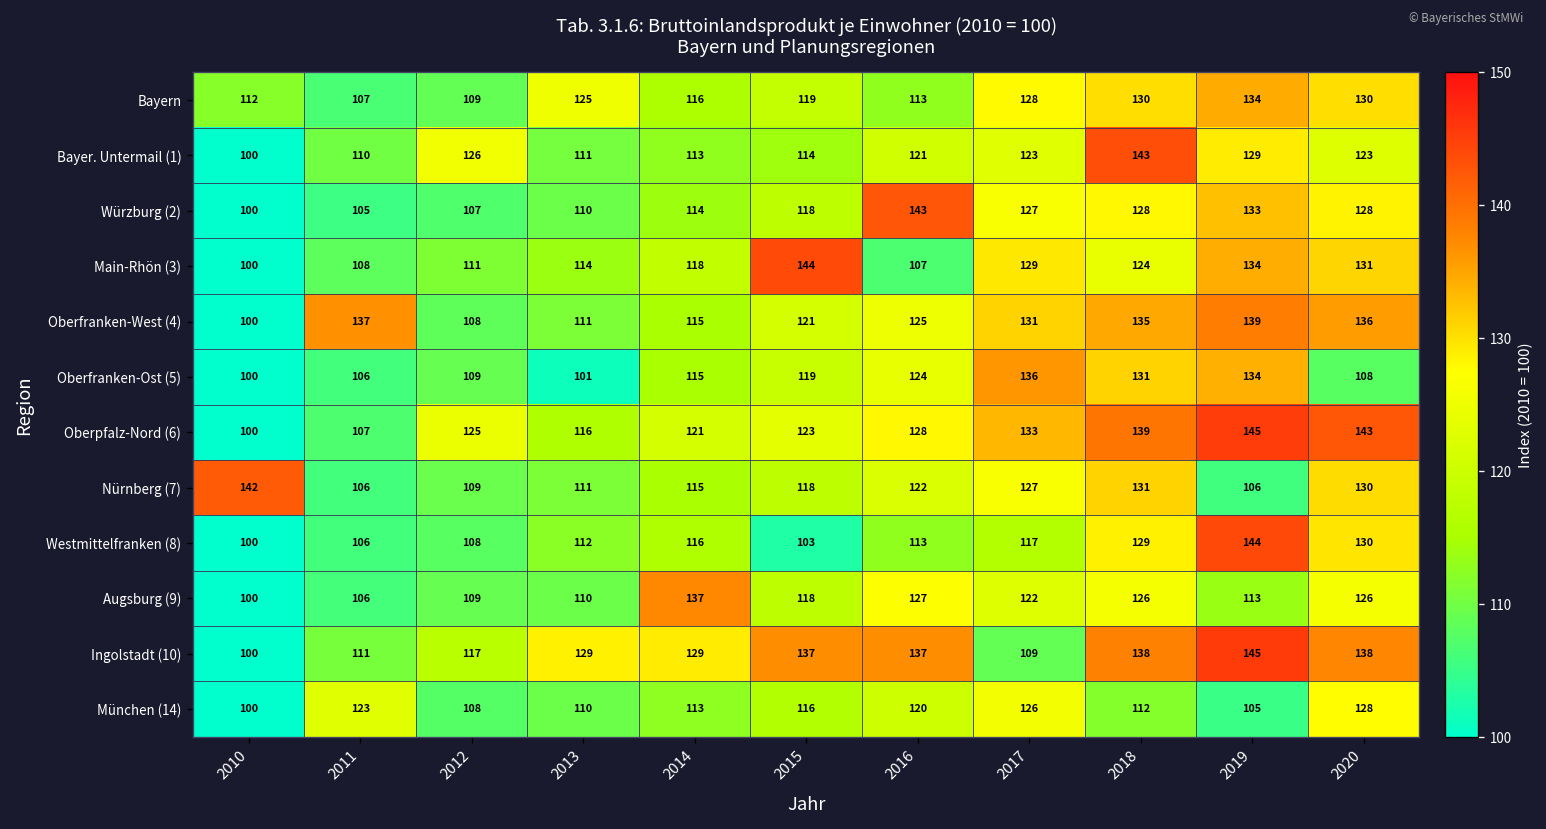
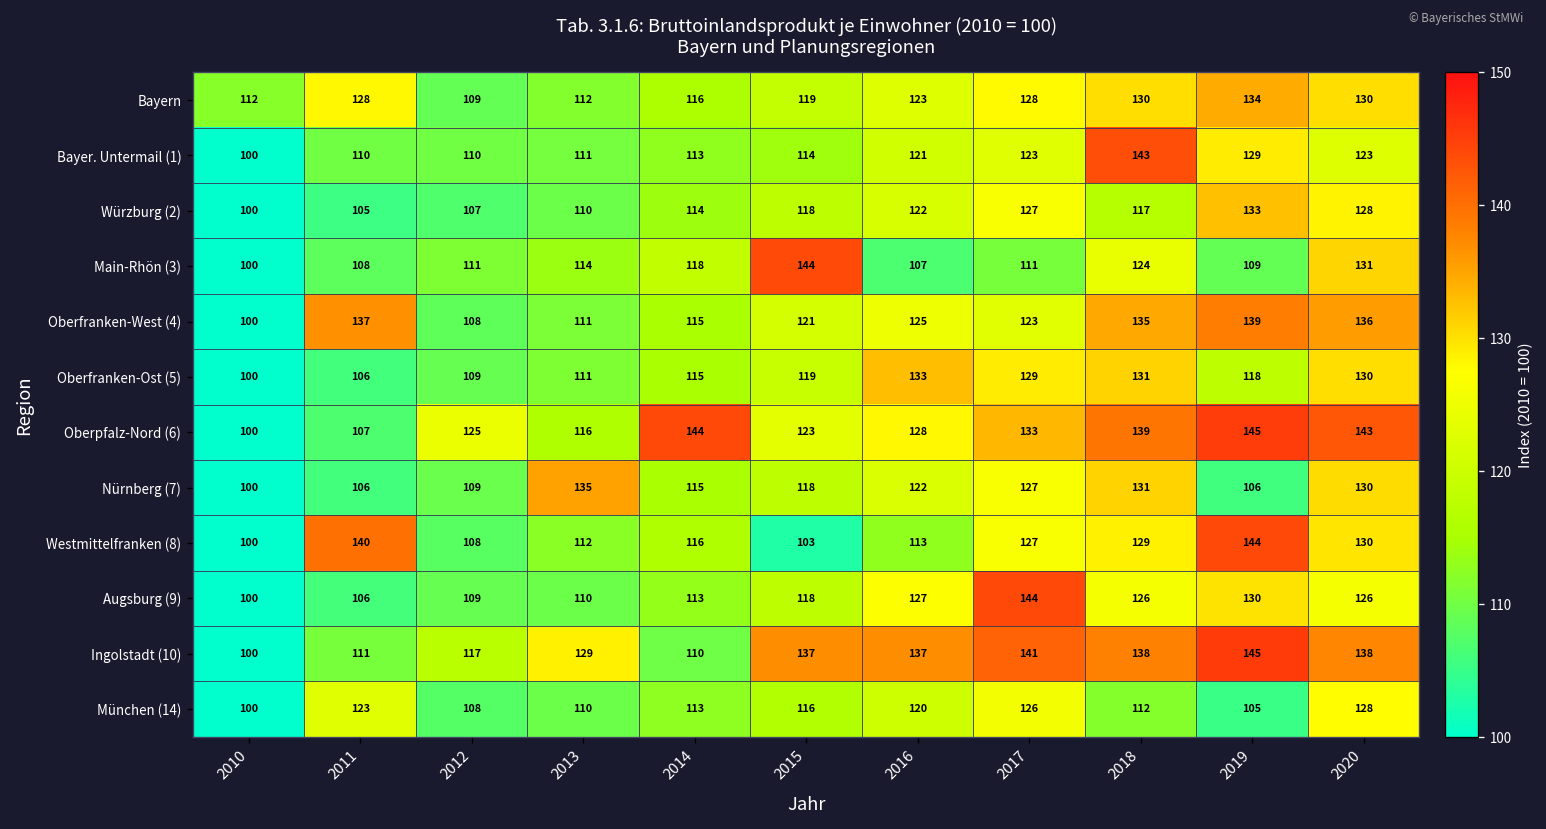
Bayern, 2011: 107 -> 128
Bayern, 2013: 125 -> 112
Bayern, 2016: 113 -> 123
Bayer. Untermail (1), 2012: 126 -> 110
Würzburg (2), 2016: 143 -> 122
Würzburg (2), 2018: 128 -> 117
Main-Rhön (3), 2017: 129 -> 111
Main-Rhön (3), 2019: 134 -> 109
Oberfranken-West (4), 2017: 131 -> 123
Oberfranken-Ost (5), 2013: 101 -> 111
Oberfranken-Ost (5), 2016: 124 -> 133
Oberfranken-Ost (5), 2017: 136 -> 129
Oberfranken-Ost (5), 2019: 134 -> 118
Oberfranken-Ost (5), 2020: 108 -> 130
Oberpfalz-Nord (6), 2014: 121 -> 144
Nürnberg (7), 2010: 142 -> 100
Nürnberg (7), 2013: 111 -> 135
Westmittelfranken (8), 2011: 106 -> 140
Westmittelfranken (8), 2017: 117 -> 127
Augsburg (9), 2014: 137 -> 113
Augsburg (9), 2017: 122 -> 144
Augsburg (9), 2019: 113 -> 130
Ingolstadt (10), 2014: 129 -> 110
Ingolstadt (10), 2017: 109 -> 141
